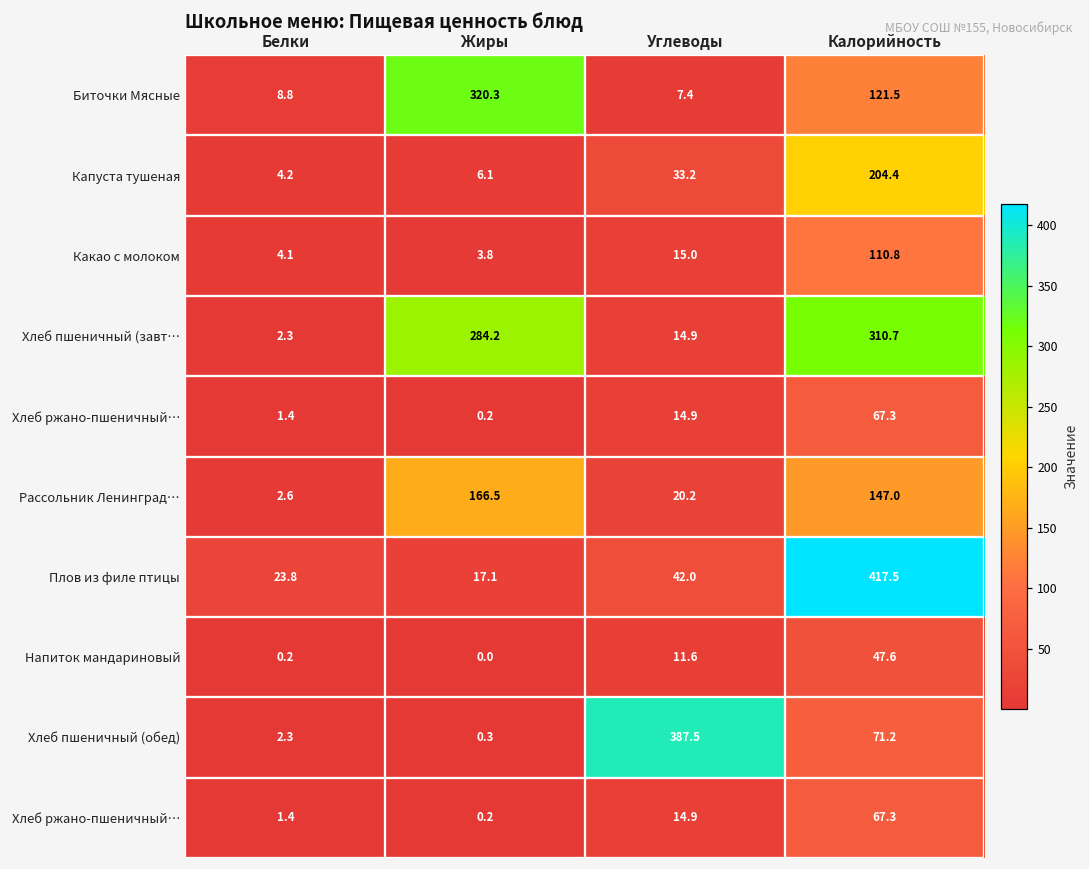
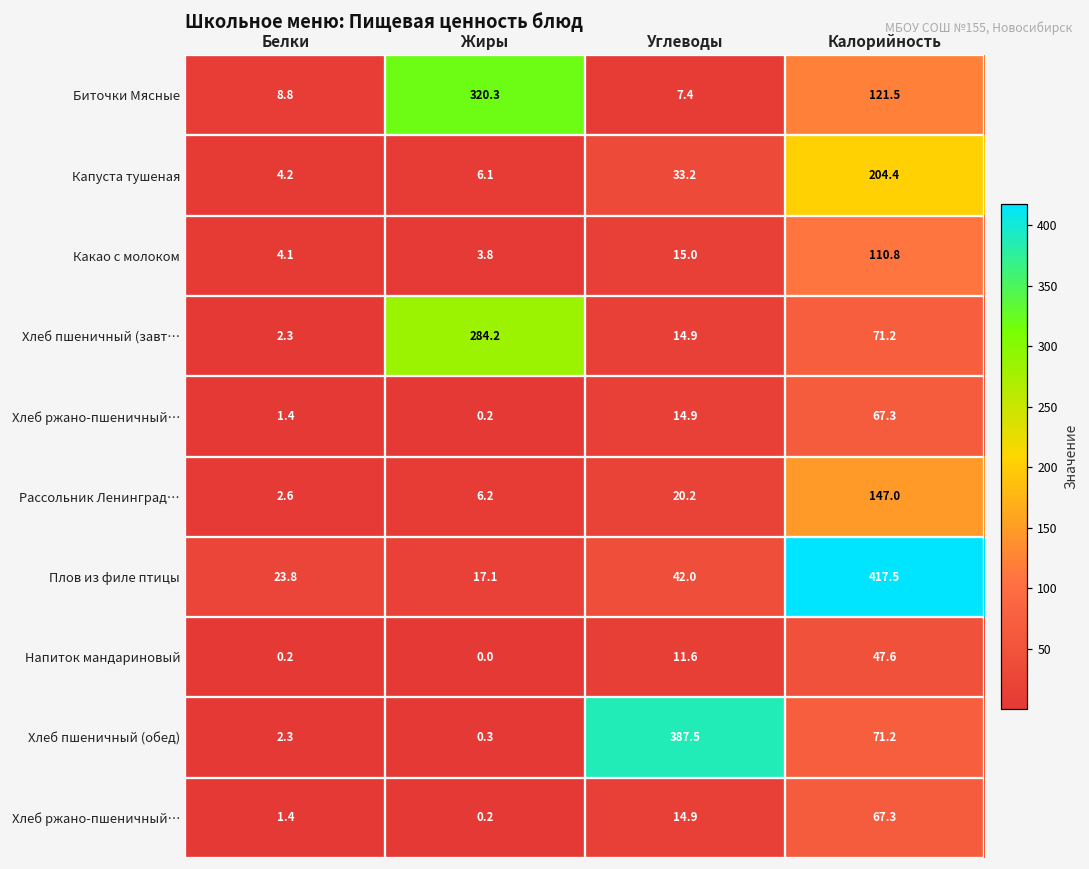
Хлеб пшеничный (завт…, Калорийность: 310.7 -> 71.2
Рассольник Ленинград…, Жиры: 166.5 -> 6.2
